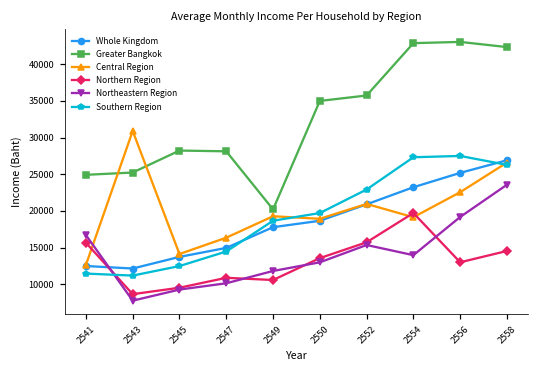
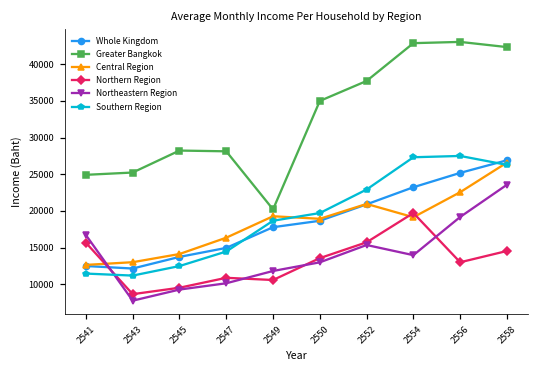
Central Region, 2543: 31000 -> 13000
Greater Bangkok, 2552: 36000 -> 38000
